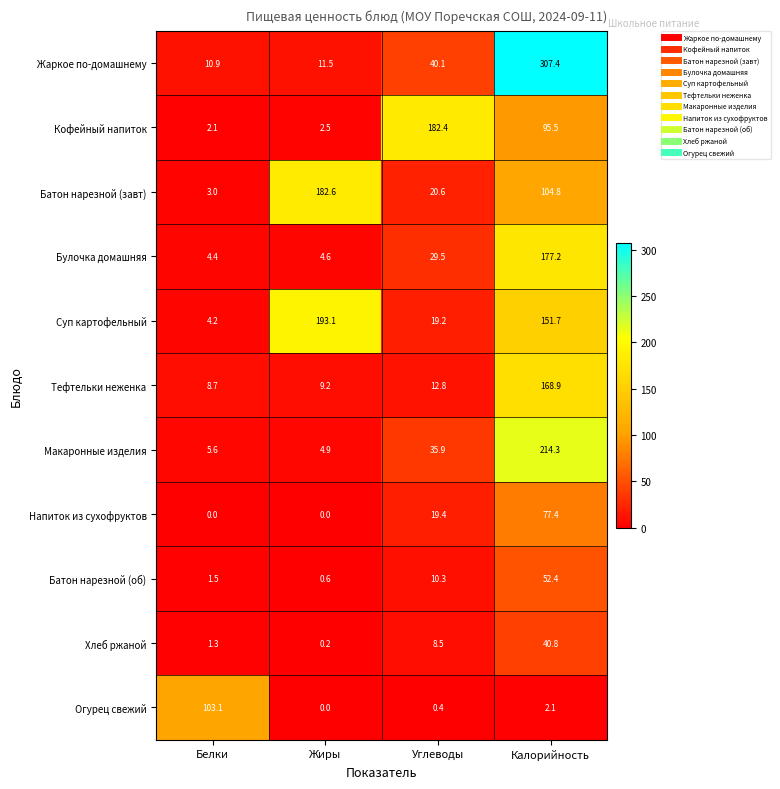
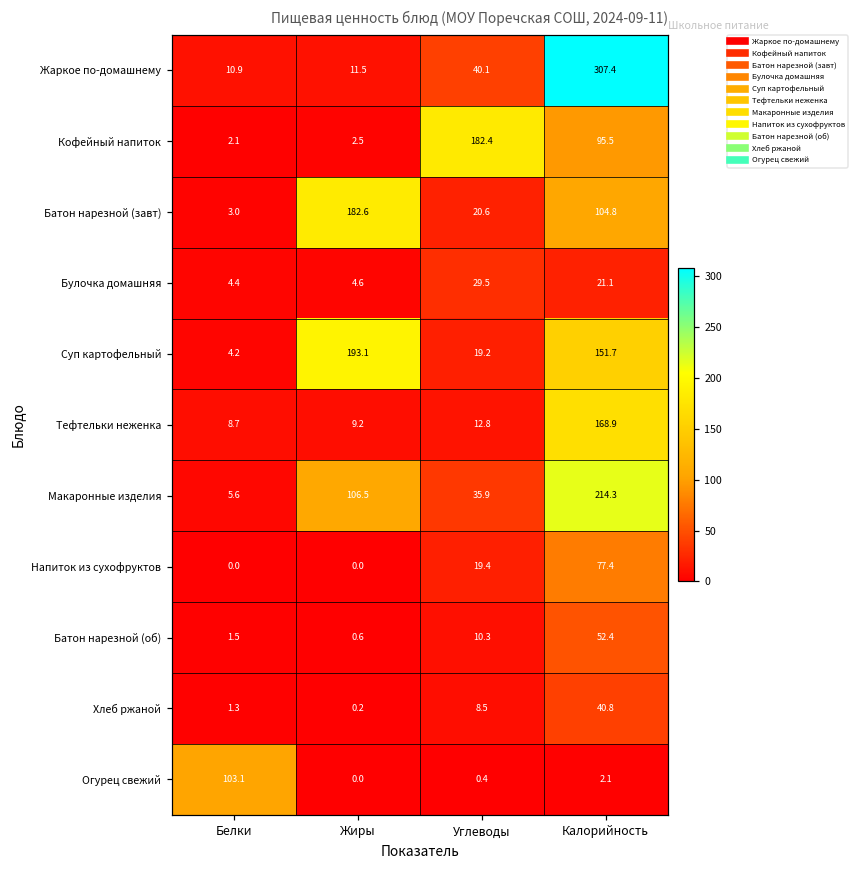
Булочка домашняя, Калорийность: 177.2 -> 21.1
Макаронные изделия, Жиры: 4.9 -> 106.5
